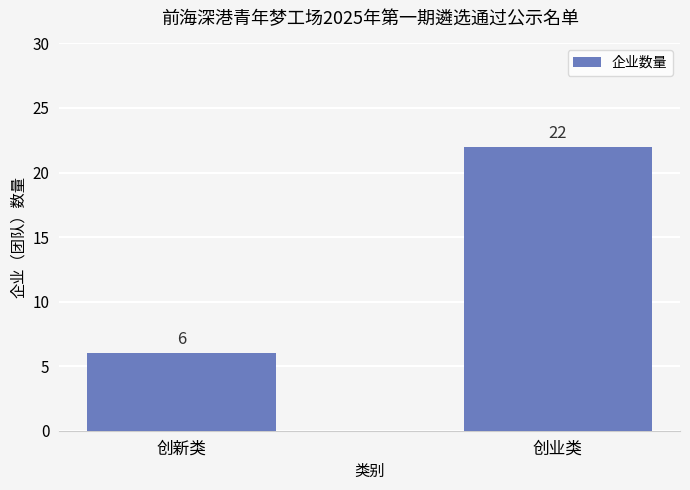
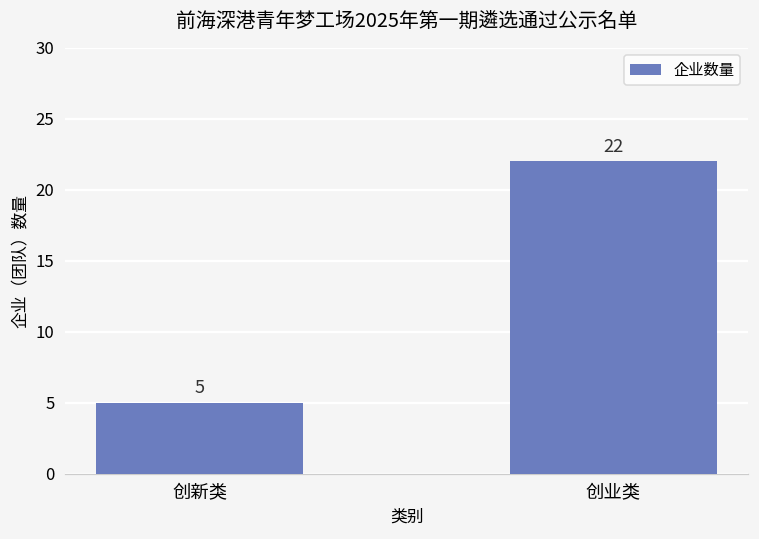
创新类: 6 -> 5
